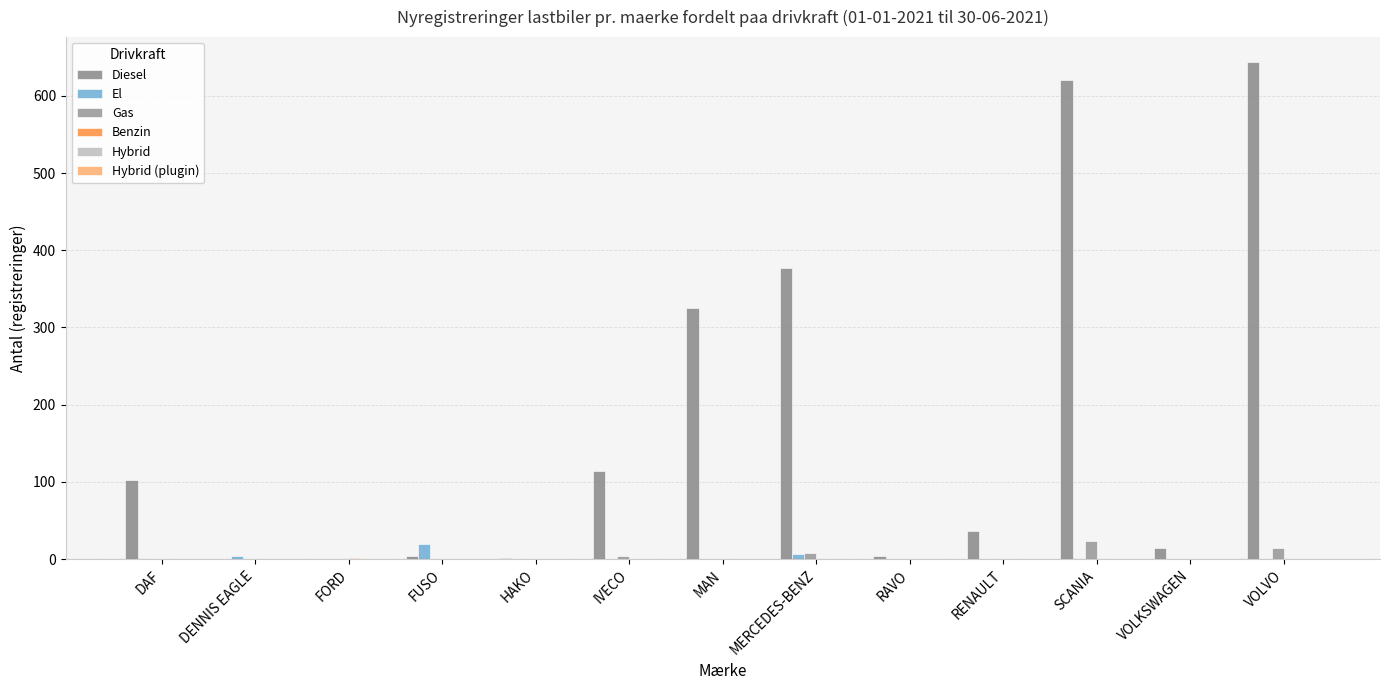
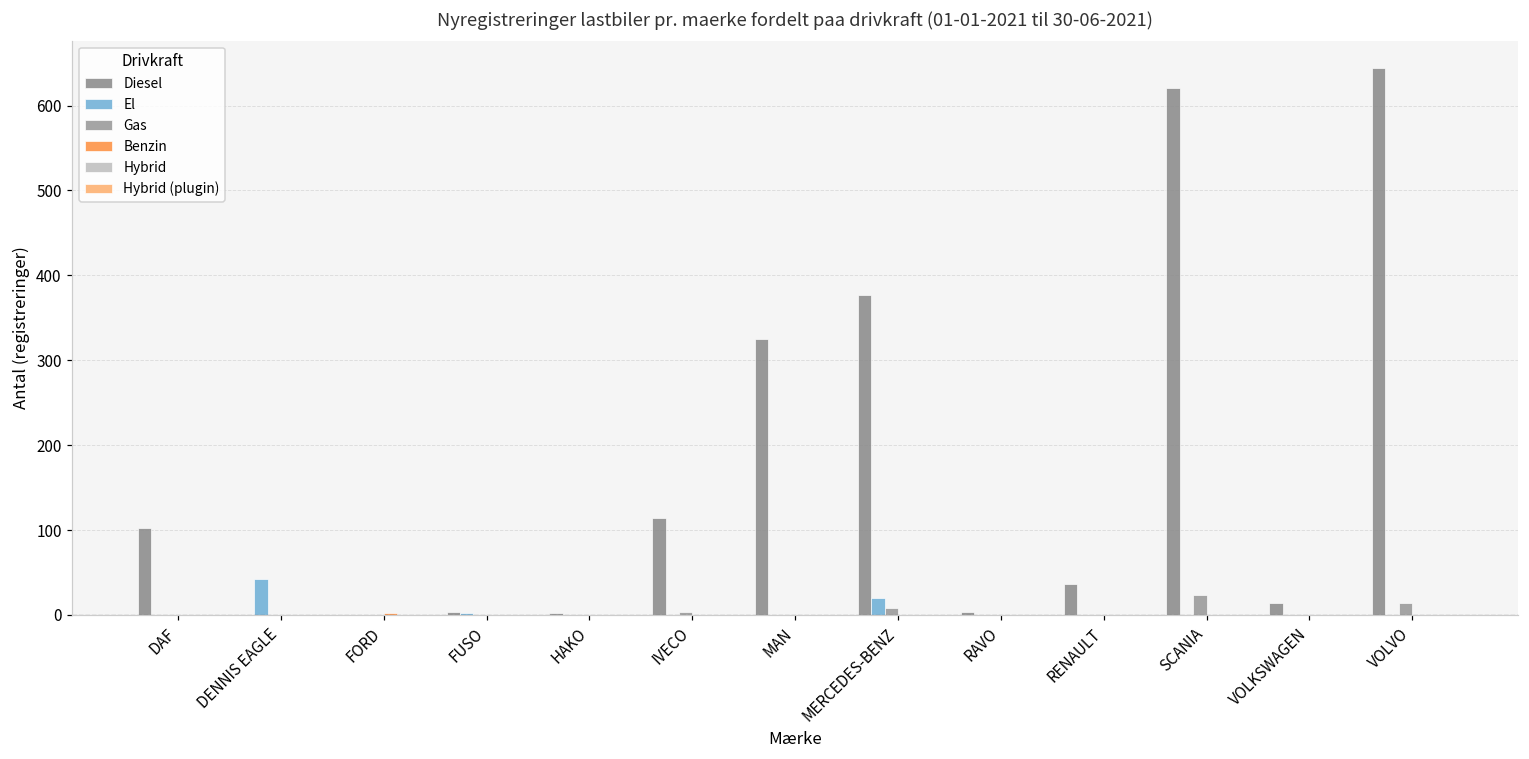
El, DENNIS EAGLE: 0 -> 40
El, FUSO: 20 -> 0
El, MERCEDES-BENZ: 10 -> 20
